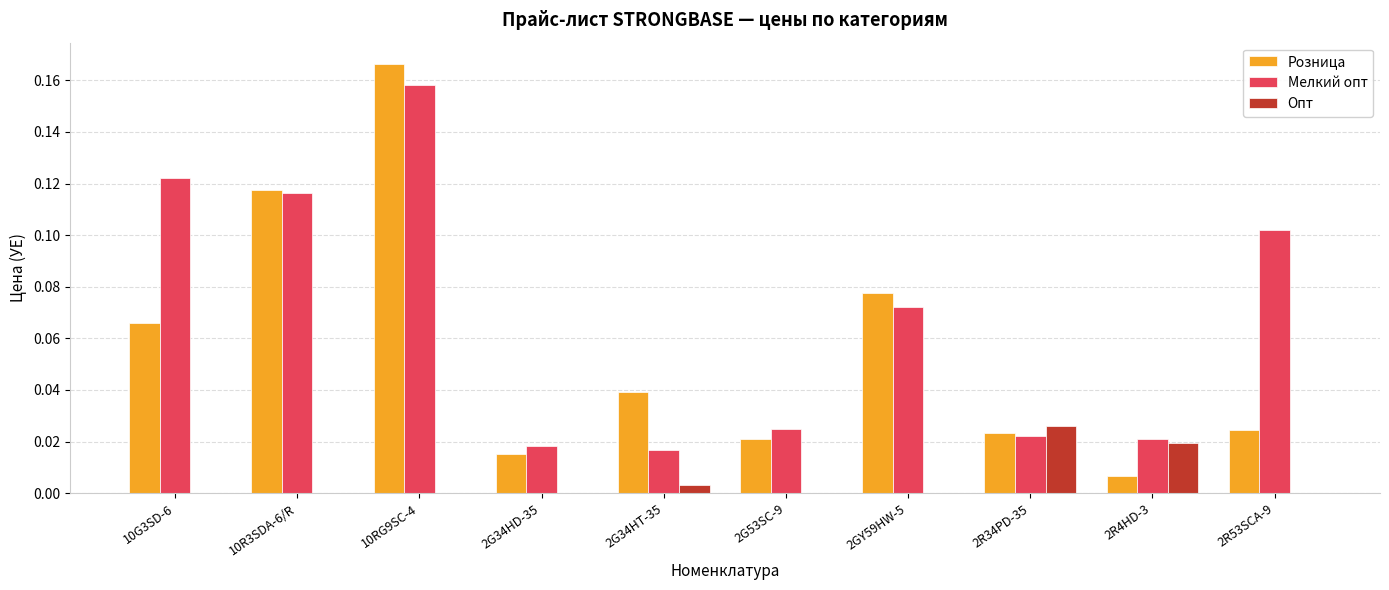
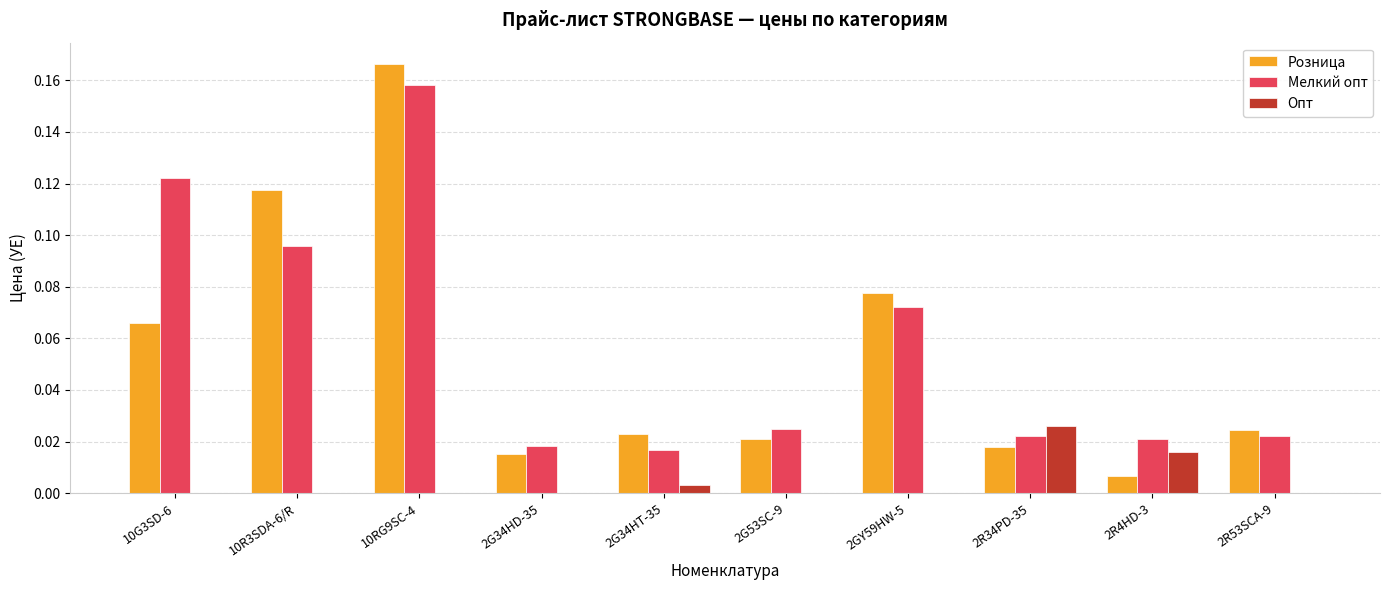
Мелкий опт, 10R3SDA-6/R: 0.116 -> 0.096
Розница, 2G34HT-35: 0.039 -> 0.023
Розница, 2R34PD-35: 0.023 -> 0.018
Опт, 2R4HD-3: 0.020 -> 0.016
Мелкий опт, 2R53SCA-9: 0.102 -> 0.022
